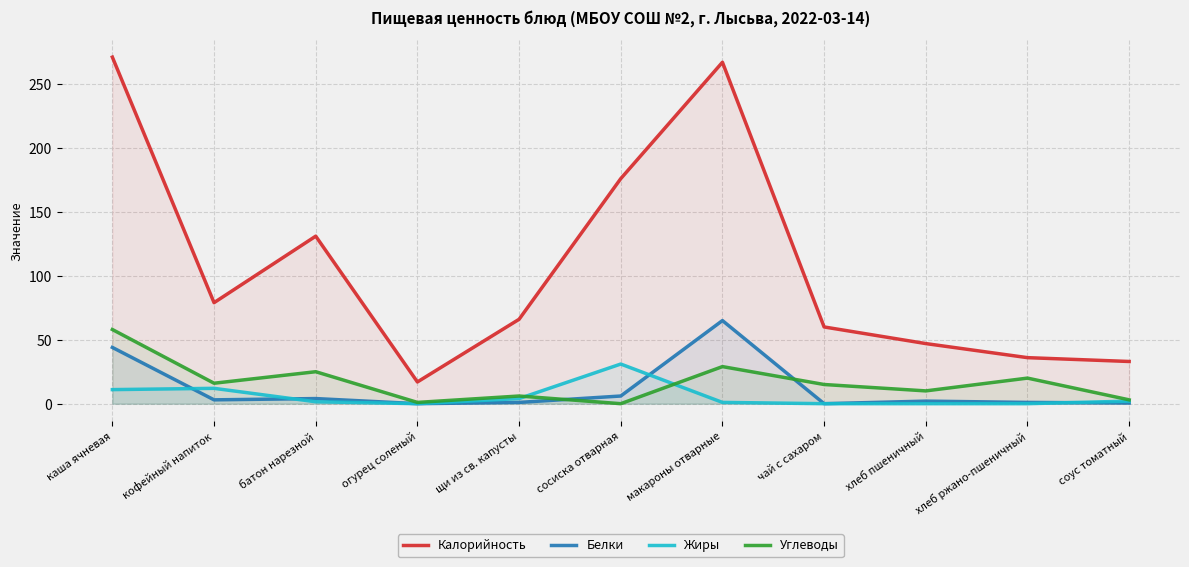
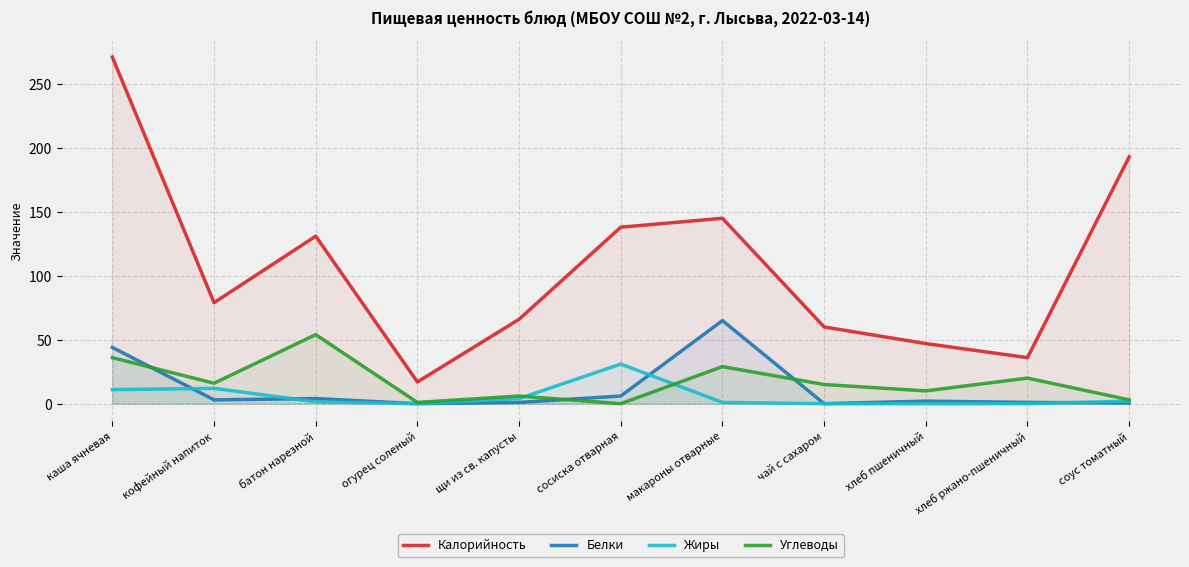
Углеводы, каша ячневая: 58 -> 36
Углеводы, батон нарезной: 25 -> 54
Калорийность, сосиска отварная: 176 -> 138
Калорийность, макароны отварные: 267 -> 145
Калорийность, соус томатный: 33 -> 193
